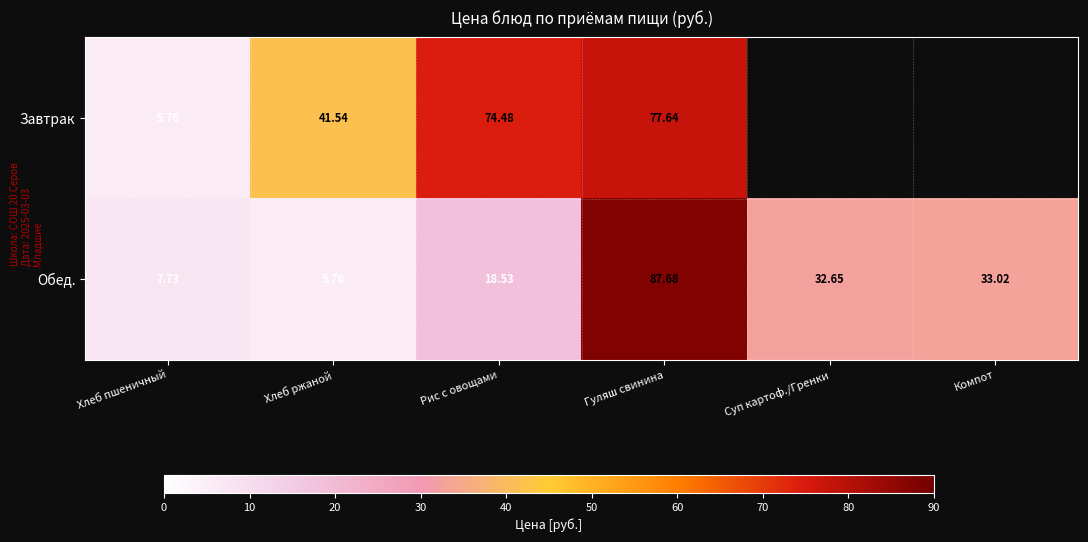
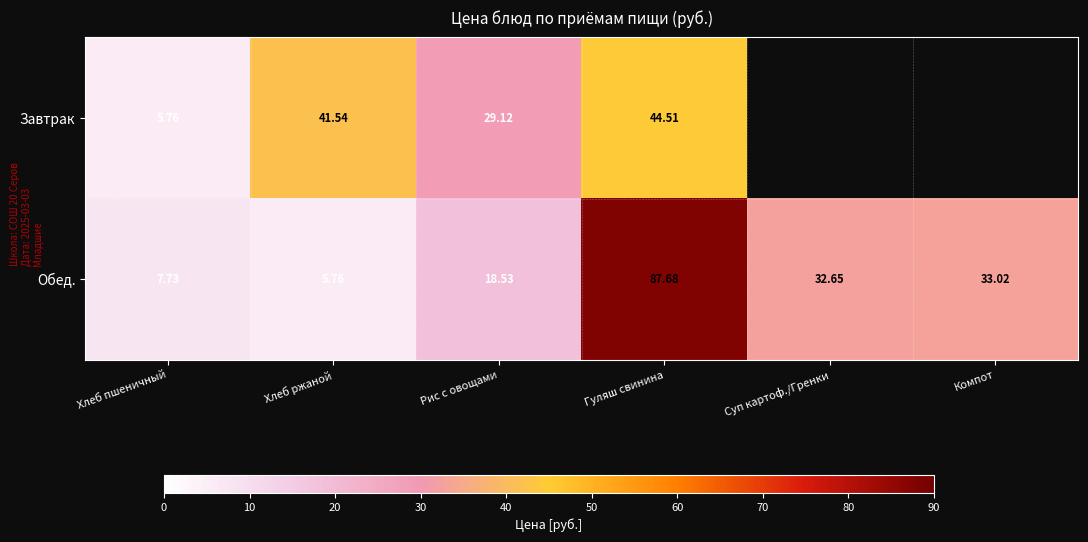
Завтрак, Рис с овощами: 74.48 -> 29.12
Завтрак, Гуляш свинина: 77.64 -> 44.51
